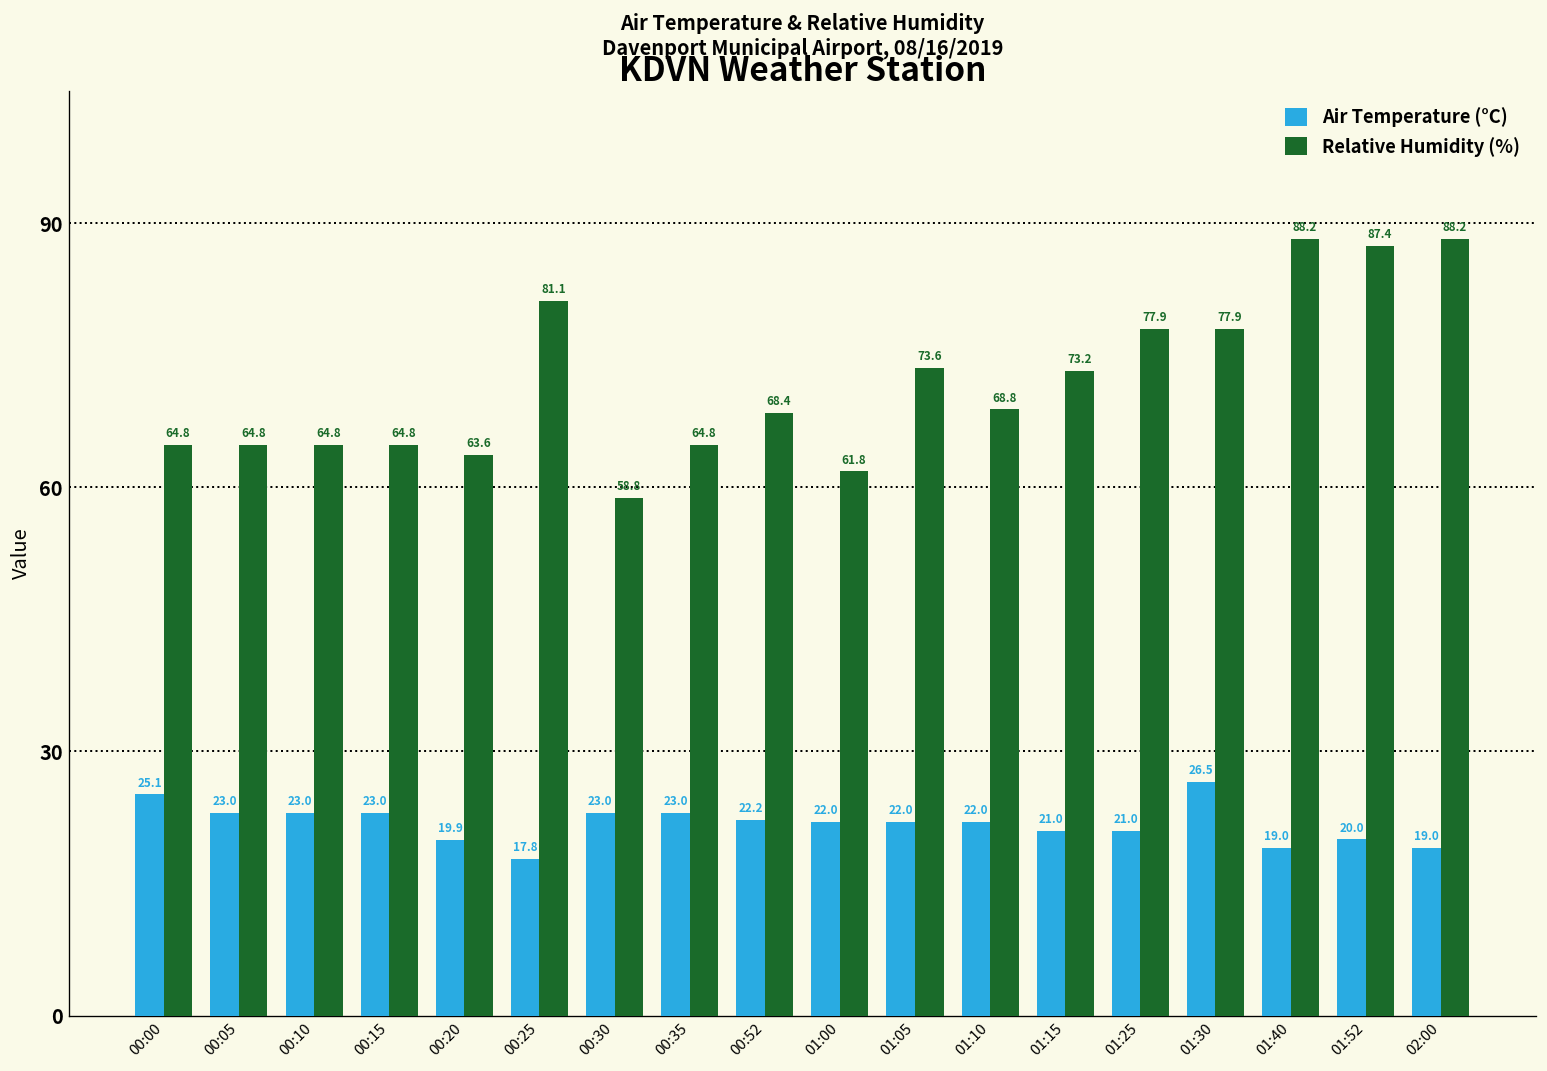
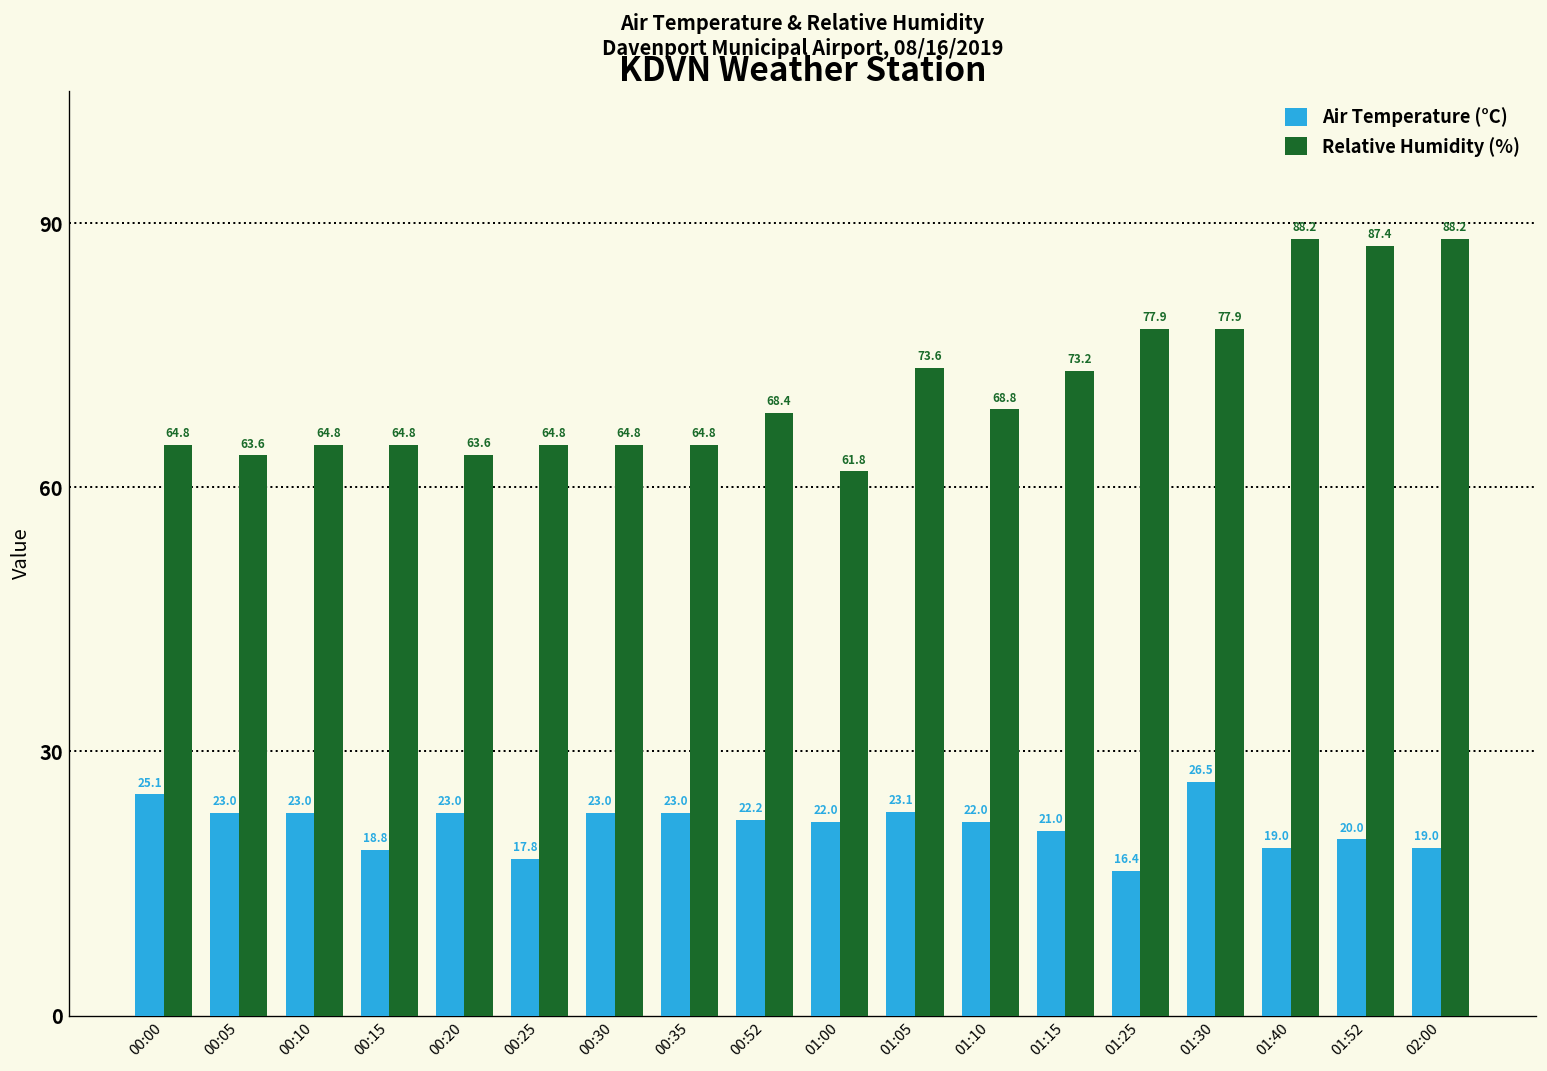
Relative Humidity (%), 00:05: 64.8 -> 63.6
Air Temperature (°C), 00:15: 23.0 -> 18.8
Air Temperature (°C), 00:20: 19.9 -> 23.0
Relative Humidity (%), 00:25: 81.1 -> 64.8
Relative Humidity (%), 00:30: 58.8 -> 64.8
Air Temperature (°C), 01:05: 22.0 -> 23.1
Air Temperature (°C), 01:25: 21.0 -> 16.4
